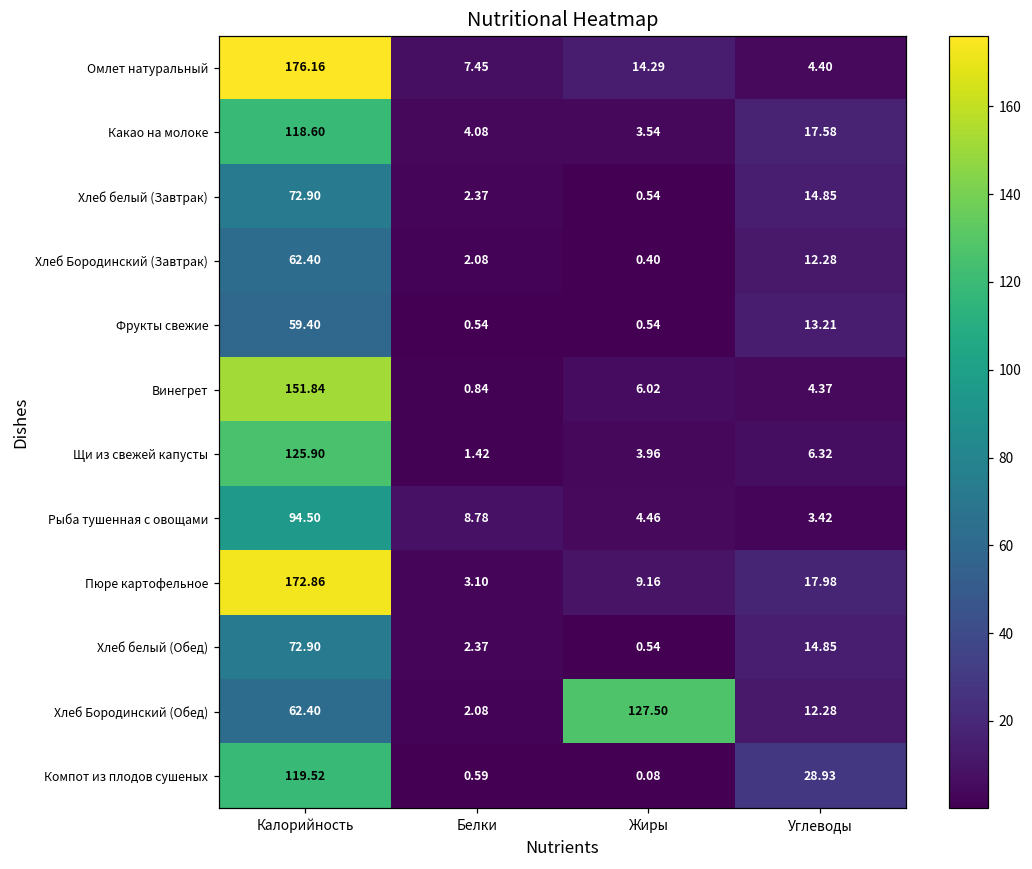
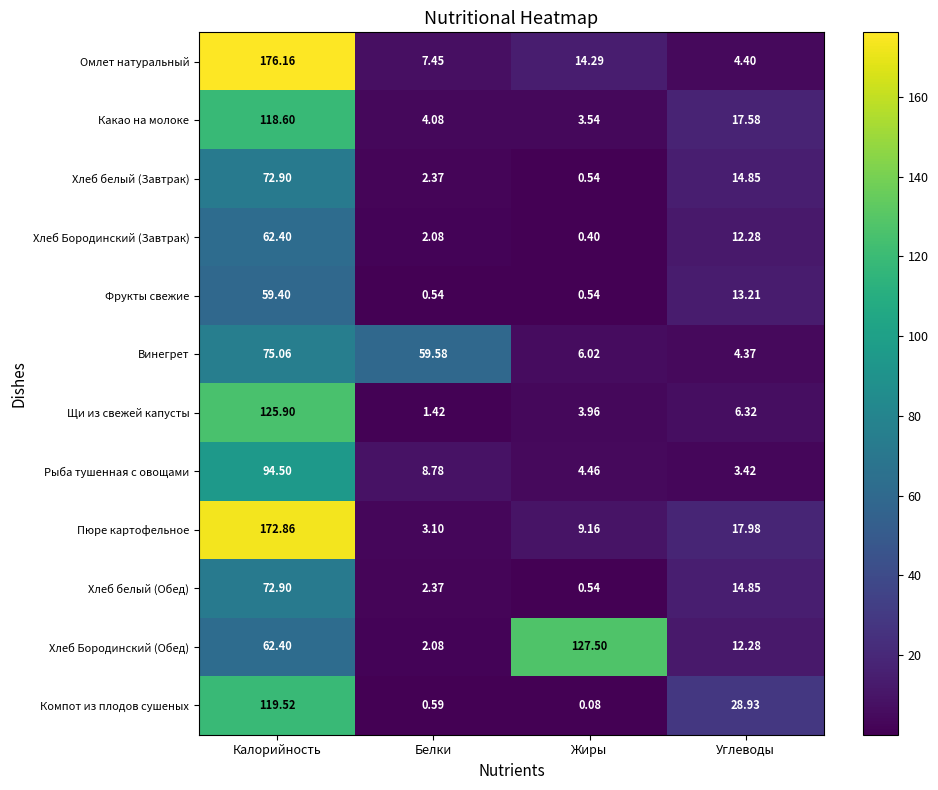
Винегрет, Калорийность: 151.84 -> 75.06
Винегрет, Белки: 0.84 -> 59.58
